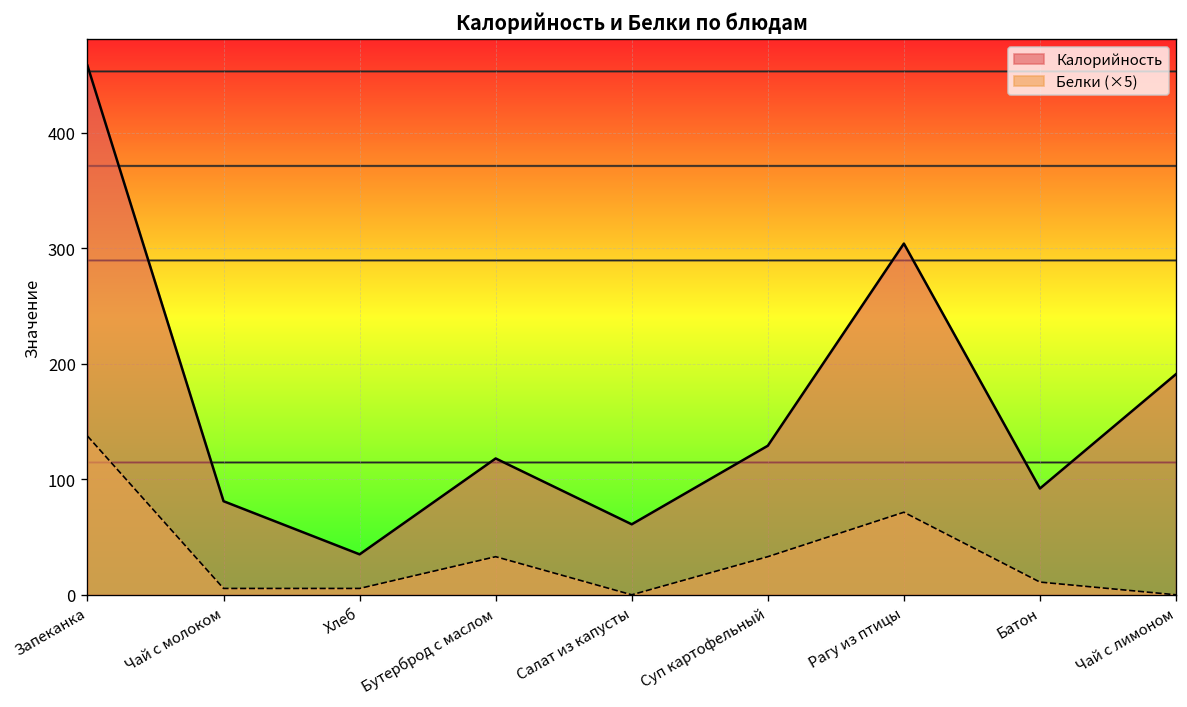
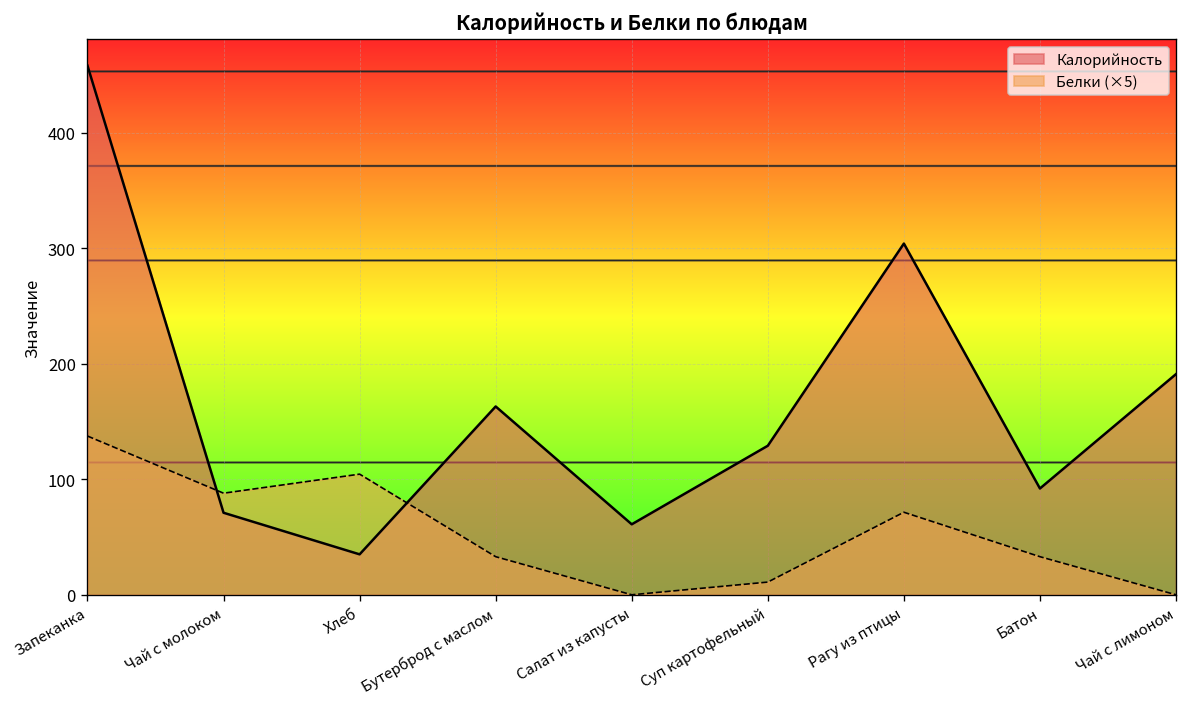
Калорийность, Чай с молоком: 80 -> 70
Белки (×5), Чай с молоком: 10 -> 90
Белки (×5), Хлеб: 10 -> 100
Калорийность, Бутерброд с маслом: 120 -> 160
Белки (×5), Суп картофельный: 30 -> 10
Белки (×5), Батон: 10 -> 30
